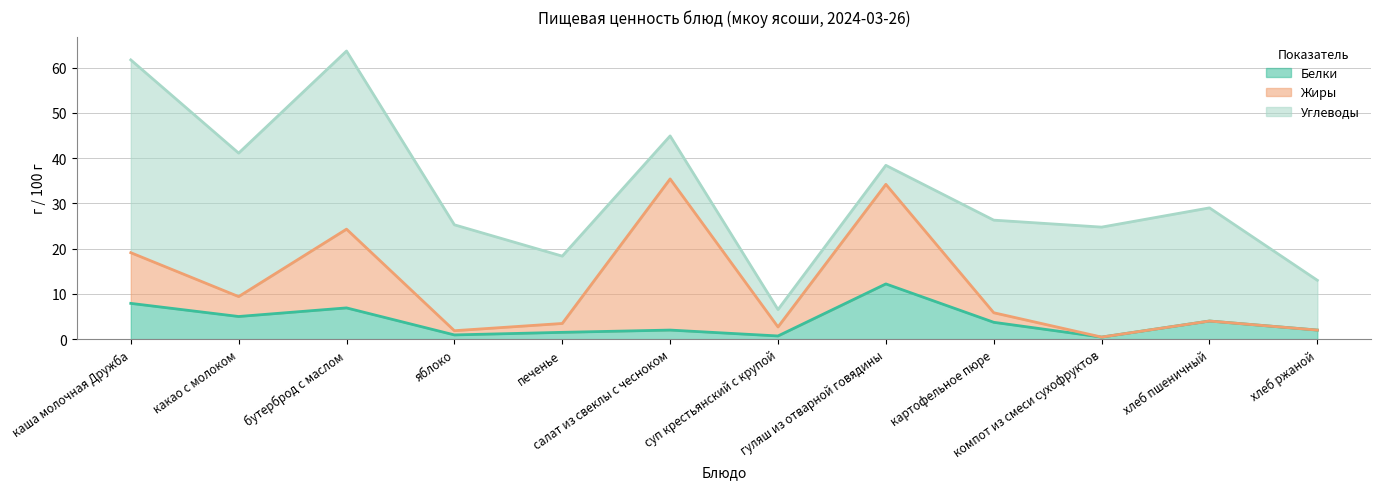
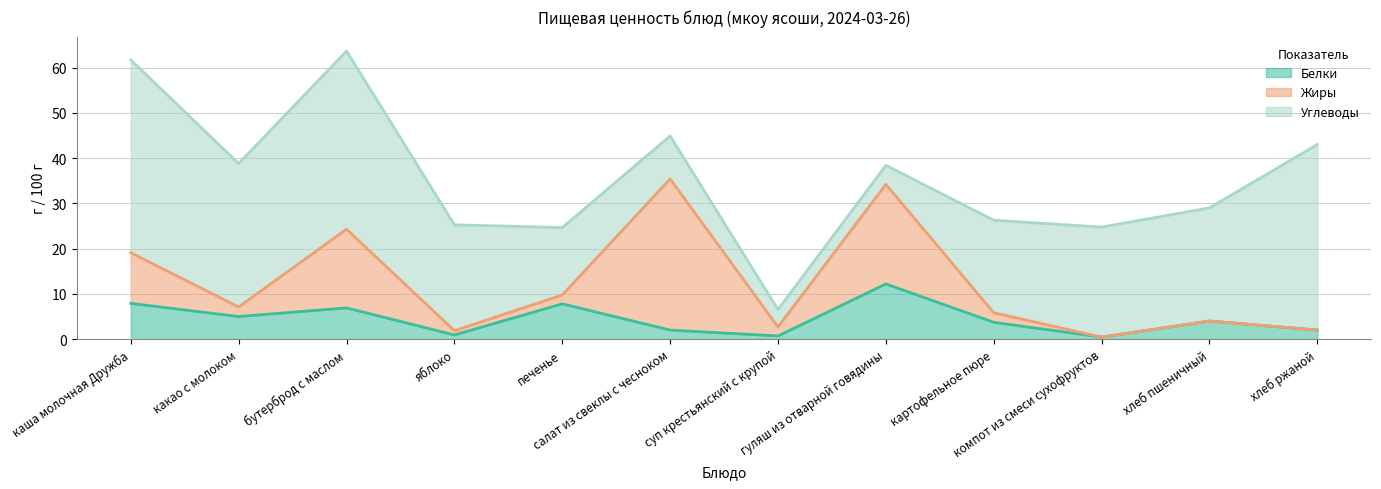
Жиры, какао с молоком: 4 -> 2
Белки, печенье: 2 -> 8
Углеводы, хлеб ржаной: 11 -> 41
